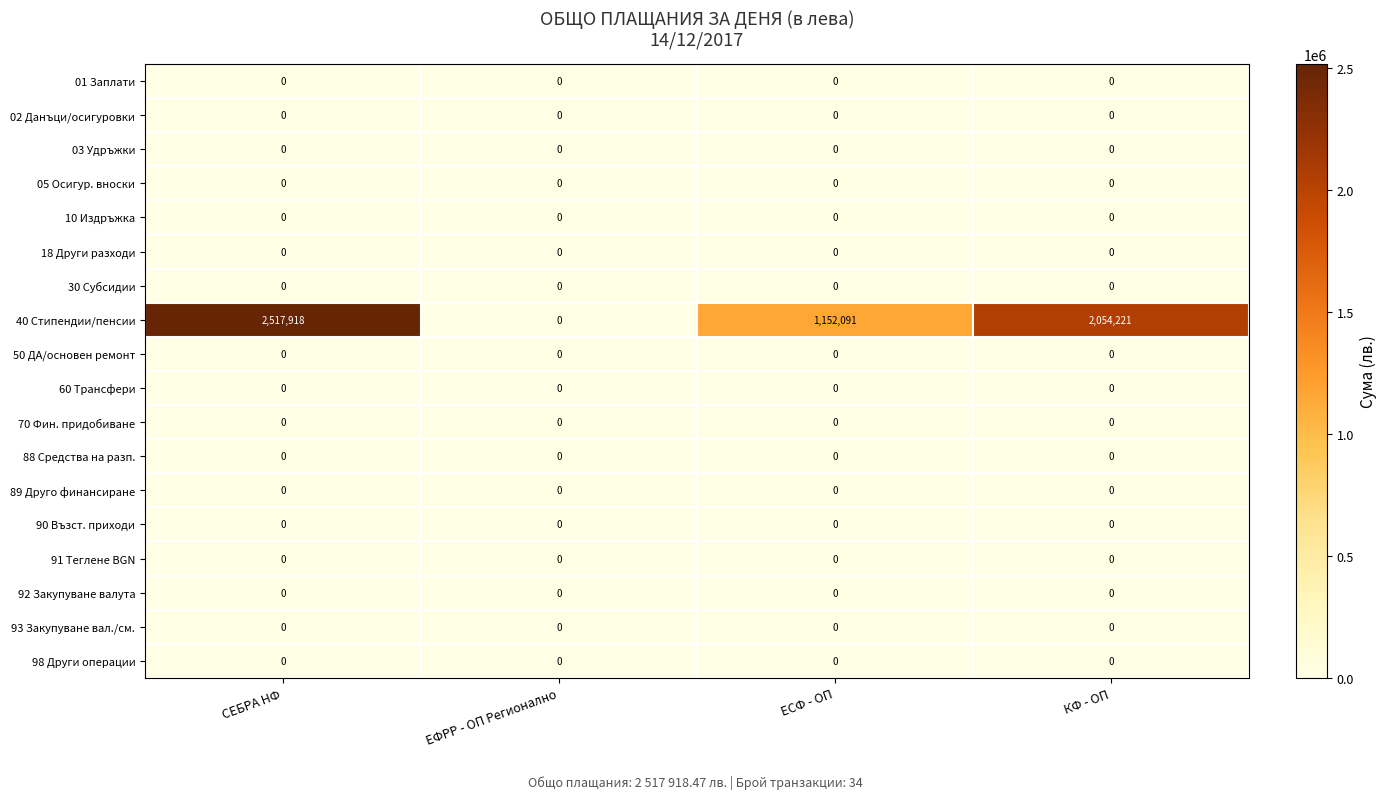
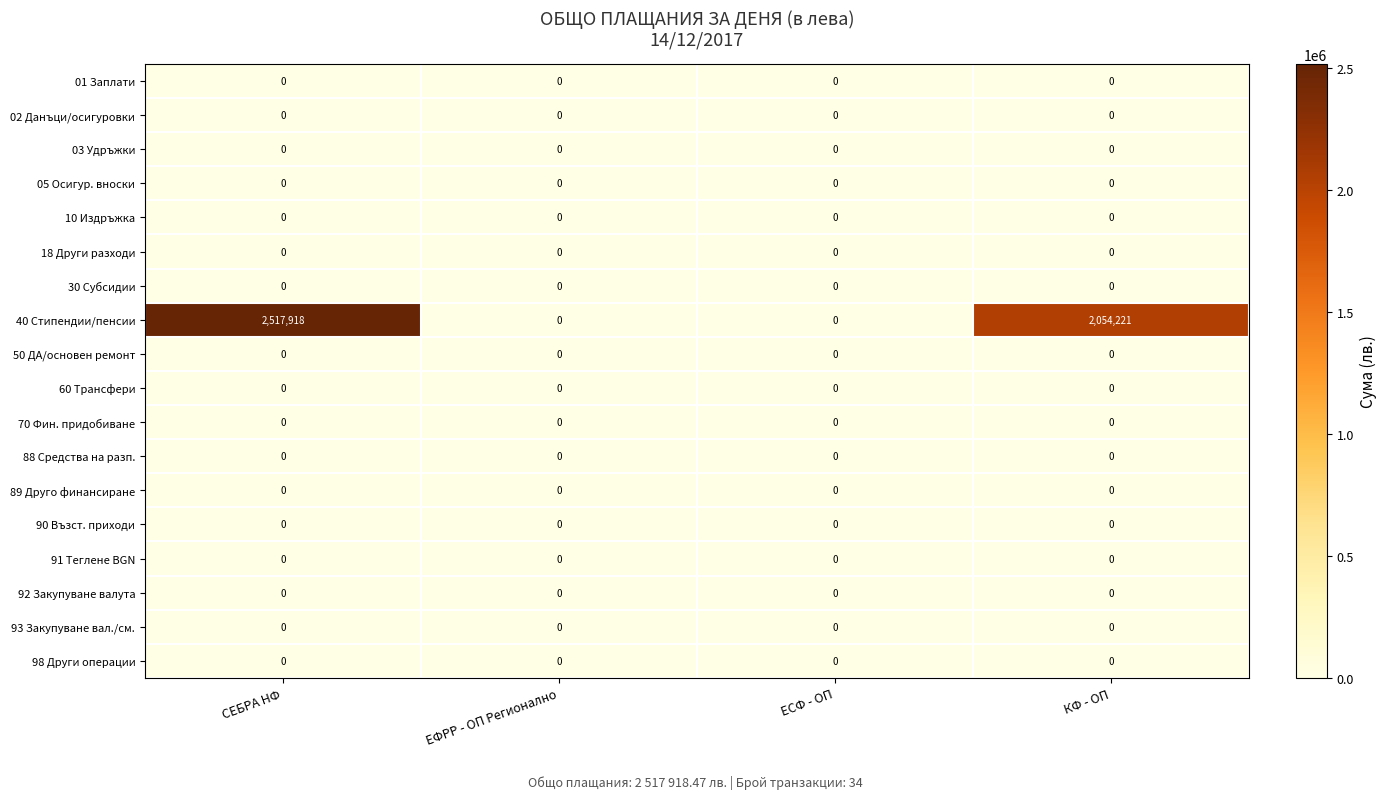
40 Стипендии/пенсии, ЕСФ - ОП: 1,152,091 -> 0
